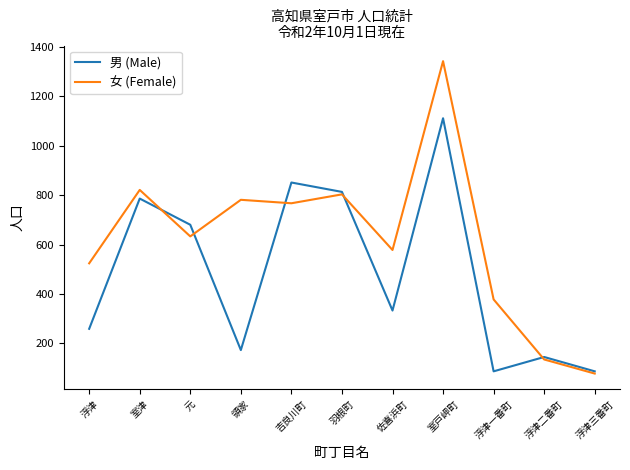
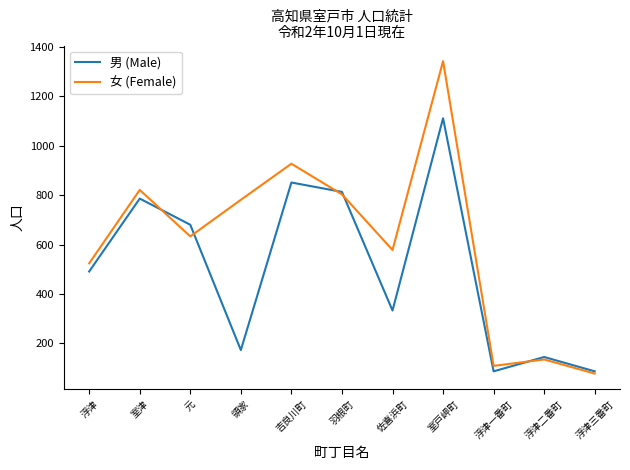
男 (Male), 浮津: 260 -> 490
女 (Female), 吉良川町: 770 -> 930
女 (Female), 浮津一番町: 380 -> 110
